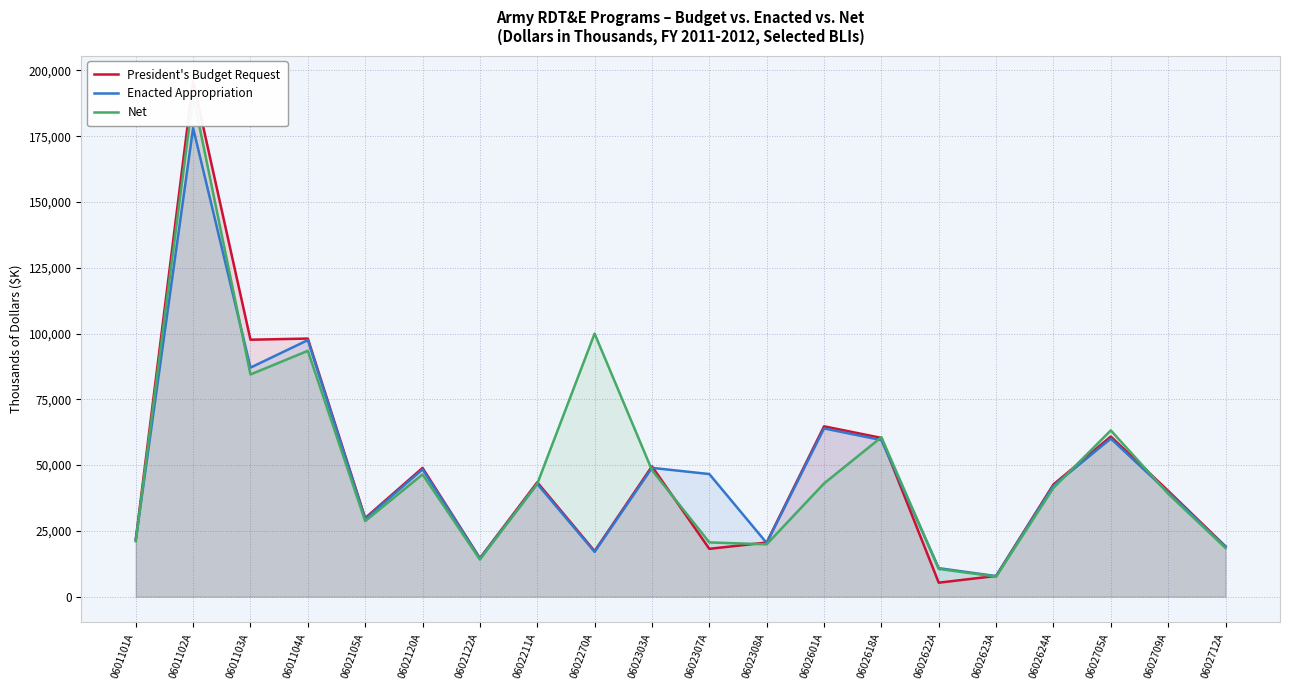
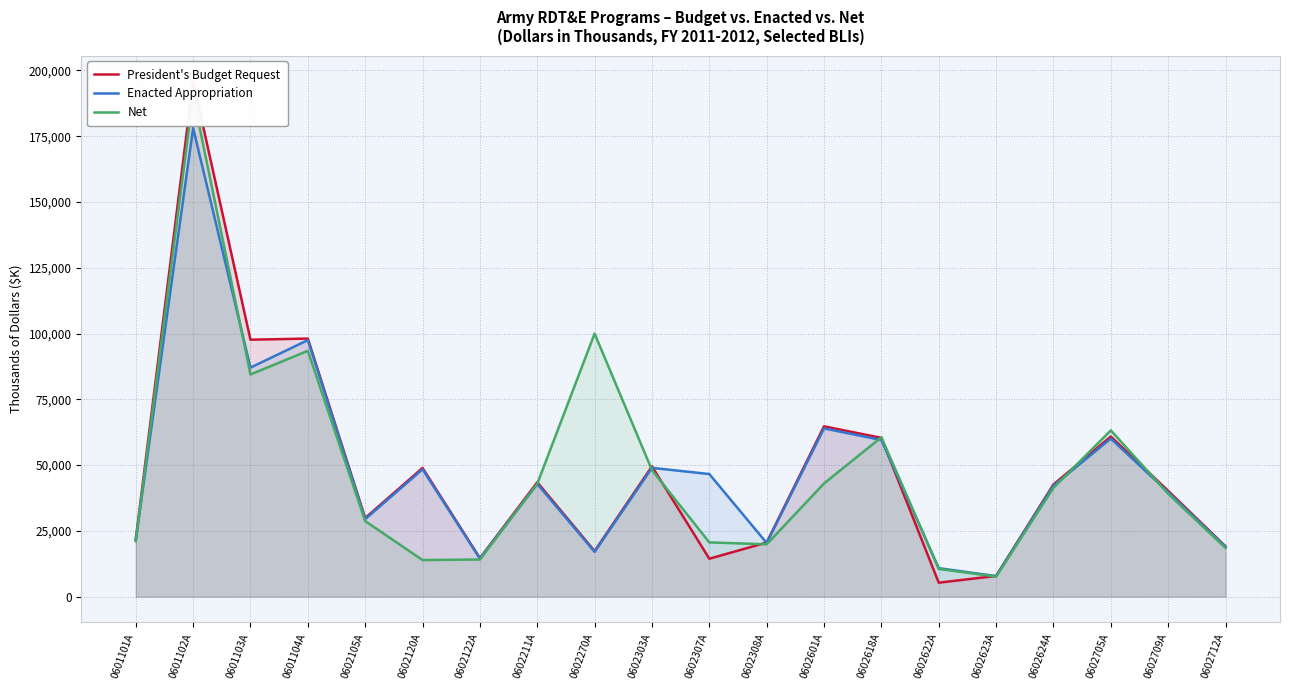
Net, 0602120A: 46,000 -> 14,000
President's Budget Request, 0602307A: 18,000 -> 14,000
